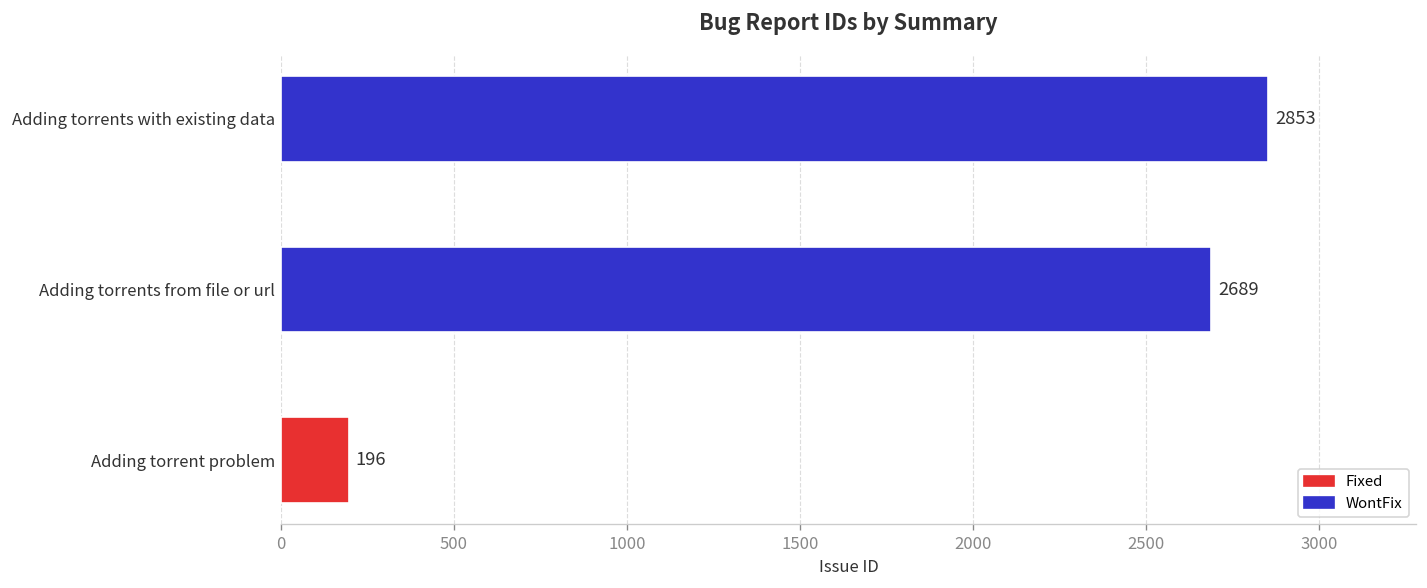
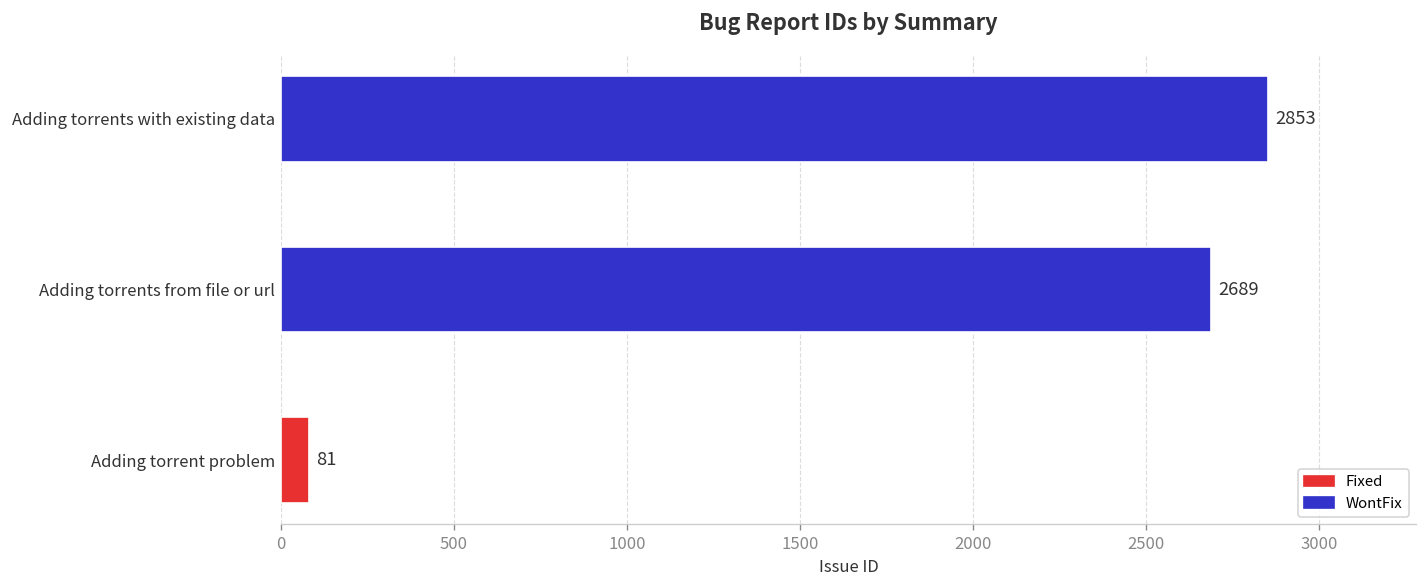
Adding torrent problem: 196 -> 81
